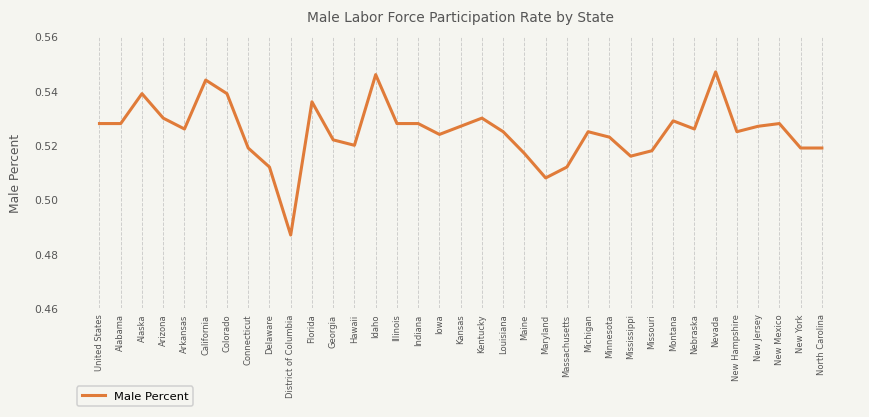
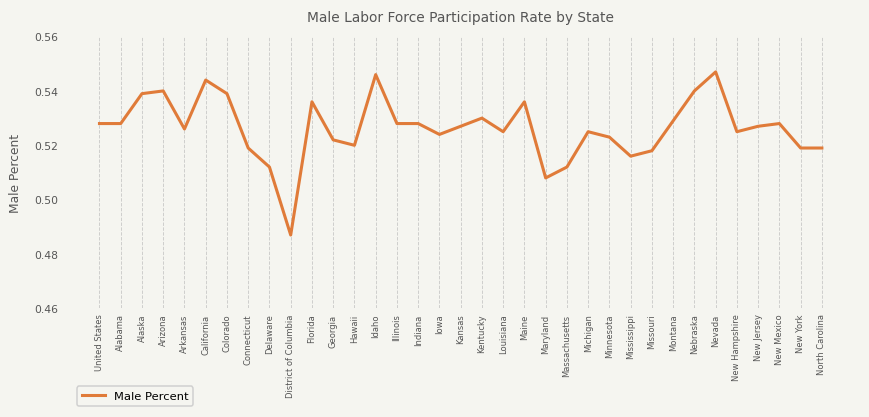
Arizona: 0.53 -> 0.54
Maine: 0.517 -> 0.536
Nebraska: 0.526 -> 0.540
